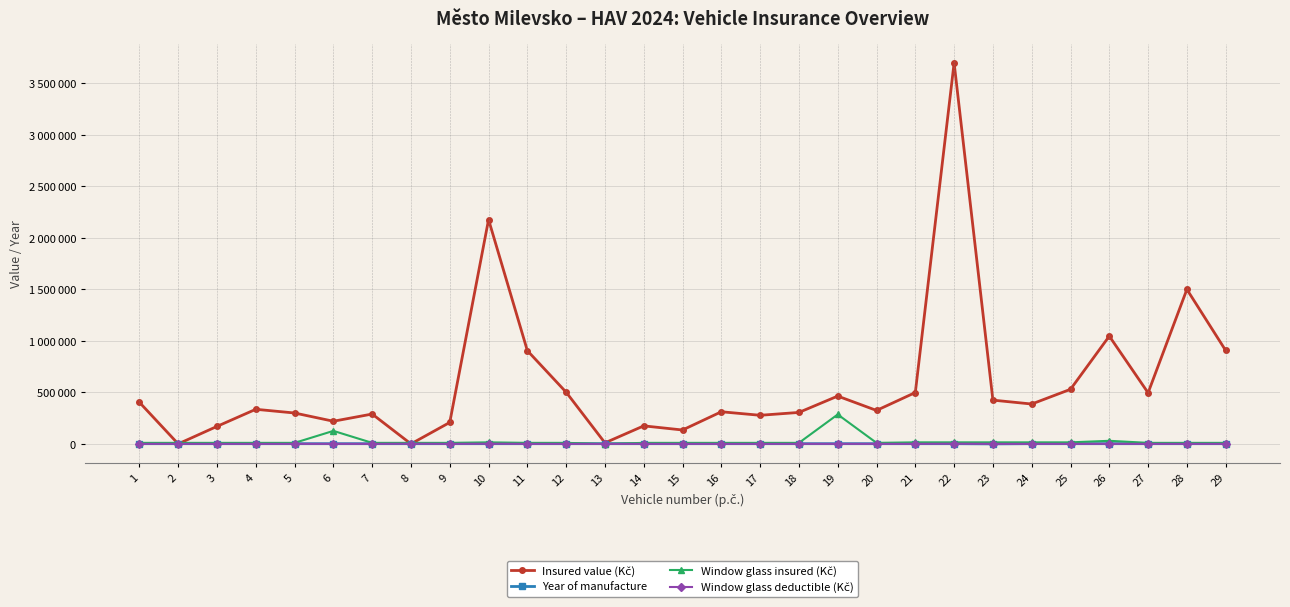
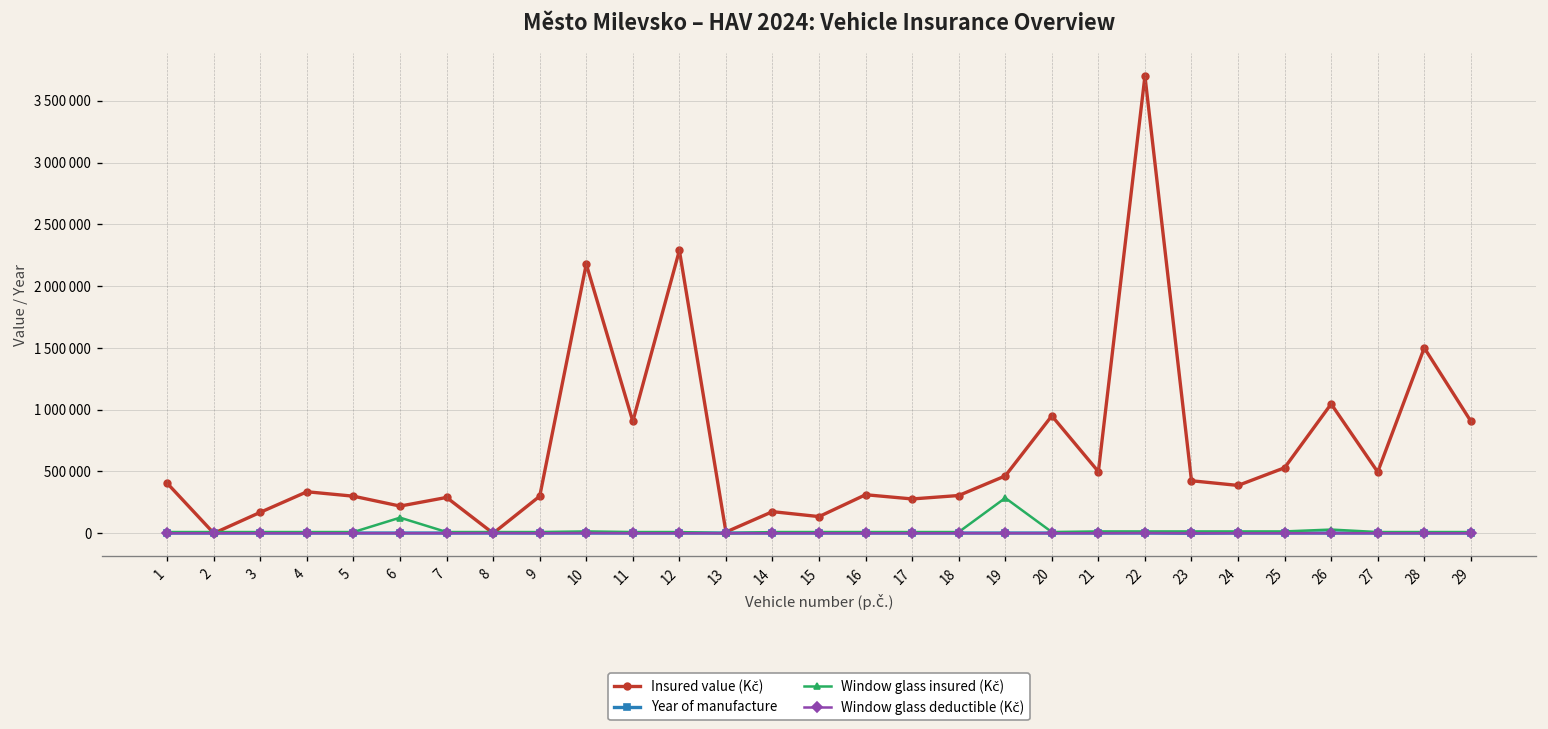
Insured value (Kč), 9: 210000 -> 300000
Insured value (Kč), 12: 500000 -> 2290000
Insured value (Kč), 20: 320000 -> 950000
